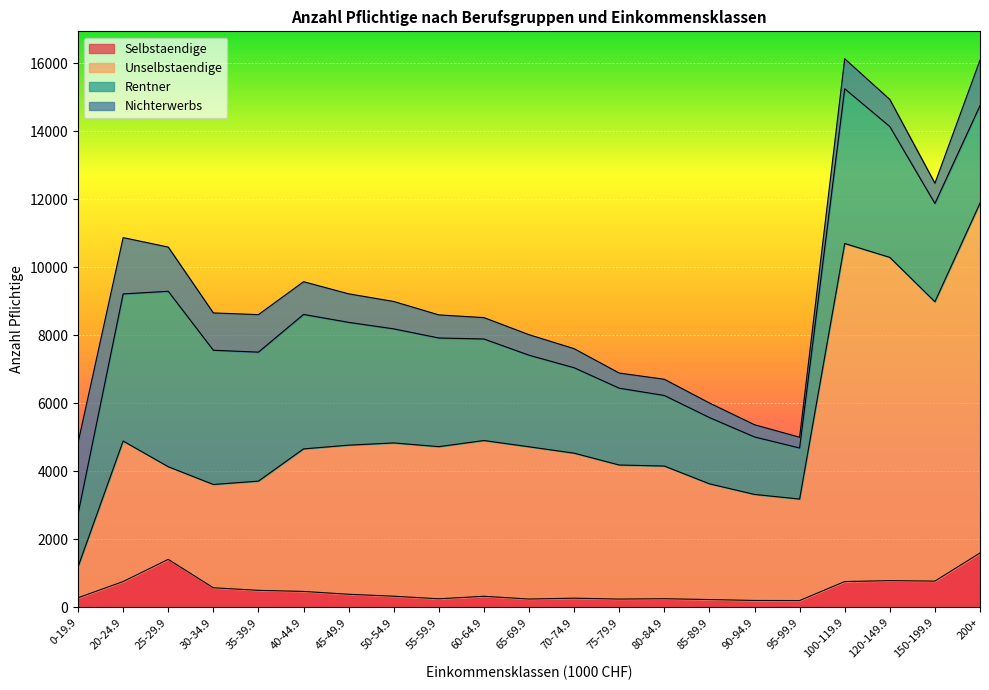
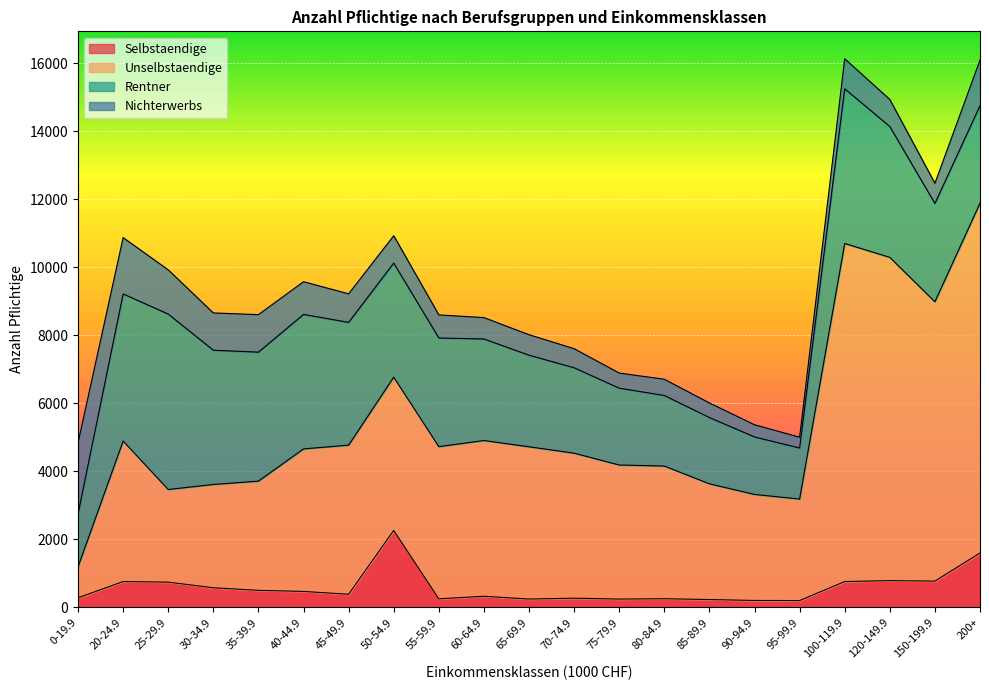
Selbstaendige, 25-29.9: 1400 -> 700
Selbstaendige, 50-54.9: 300 -> 2300
